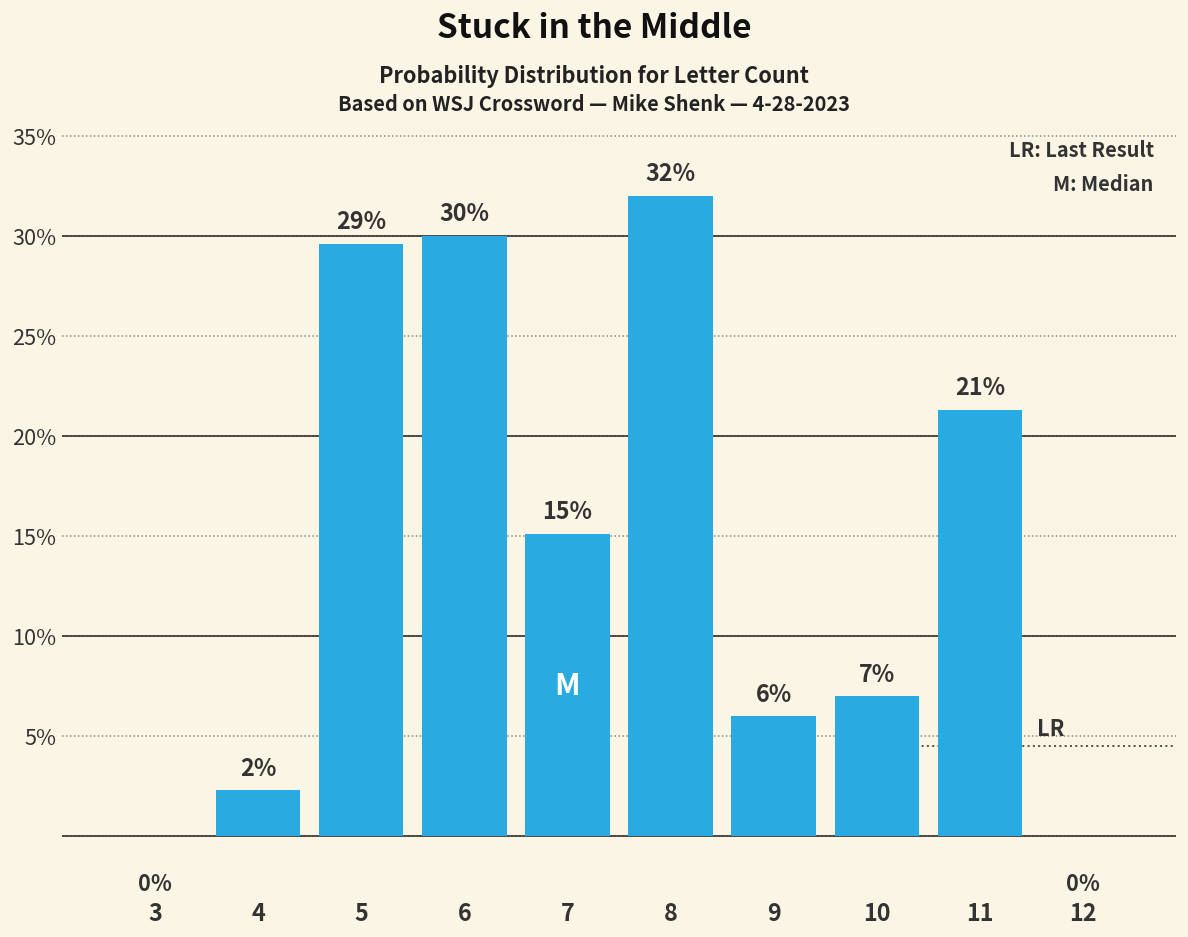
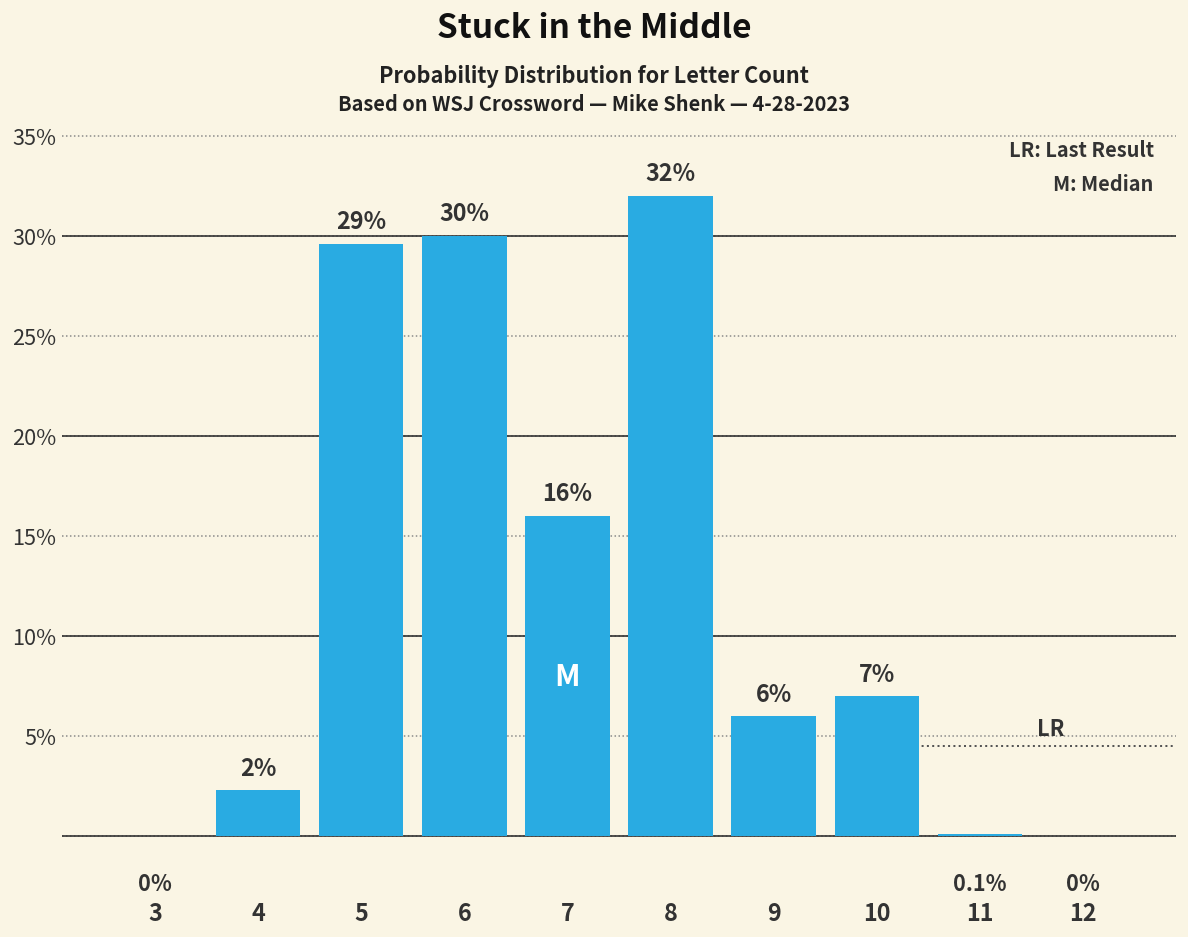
7: 15% -> 16%
11: 21% -> 0.1%
